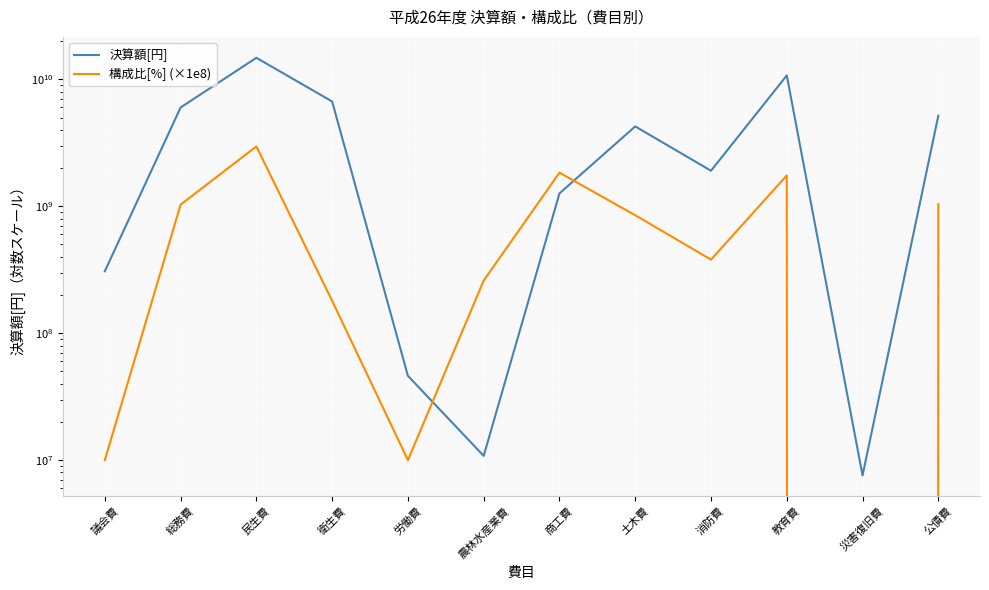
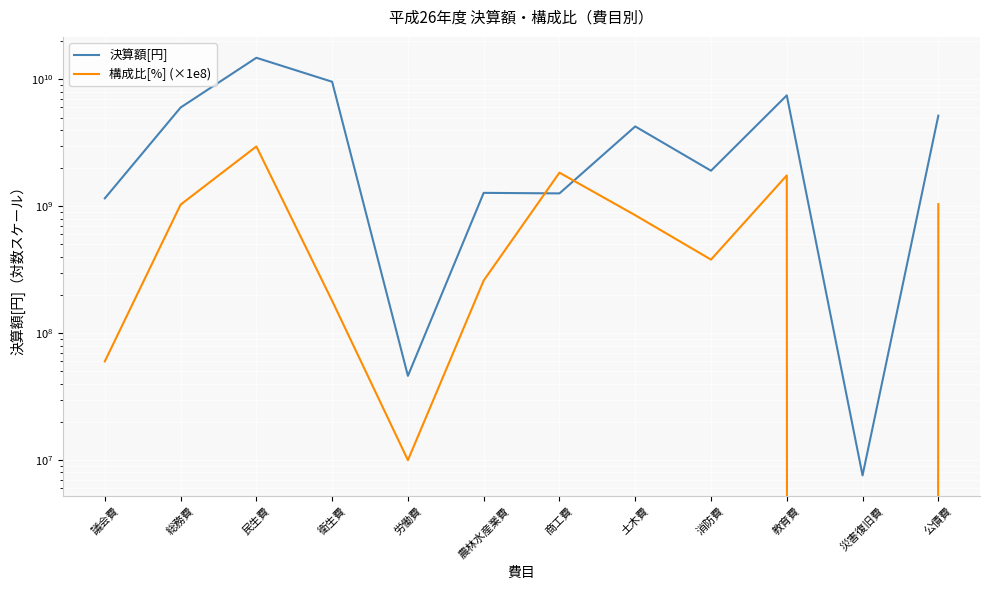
決算額[円], 議会費: 310000000 -> 1200000000
構成比[%] (×1e8), 議会費: 10000000 -> 60000000
決算額[円], 衛生費: 7000000000 -> 10000000000
決算額[円], 農林水産業費: 11000000 -> 1300000000
決算額[円], 教育費: 11000000000 -> 7000000000
